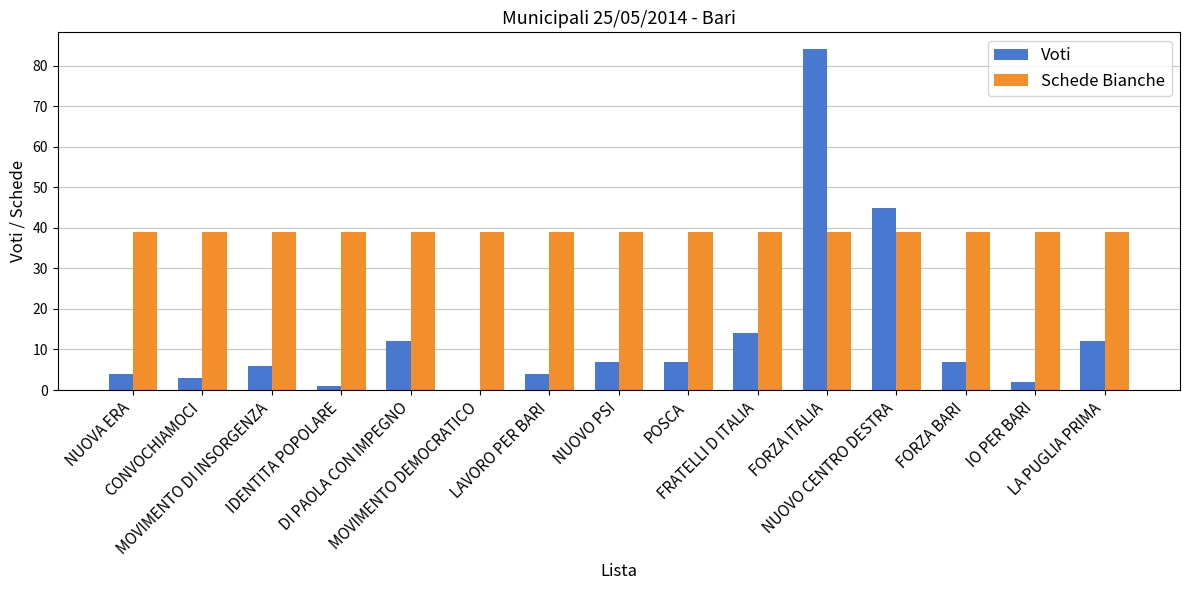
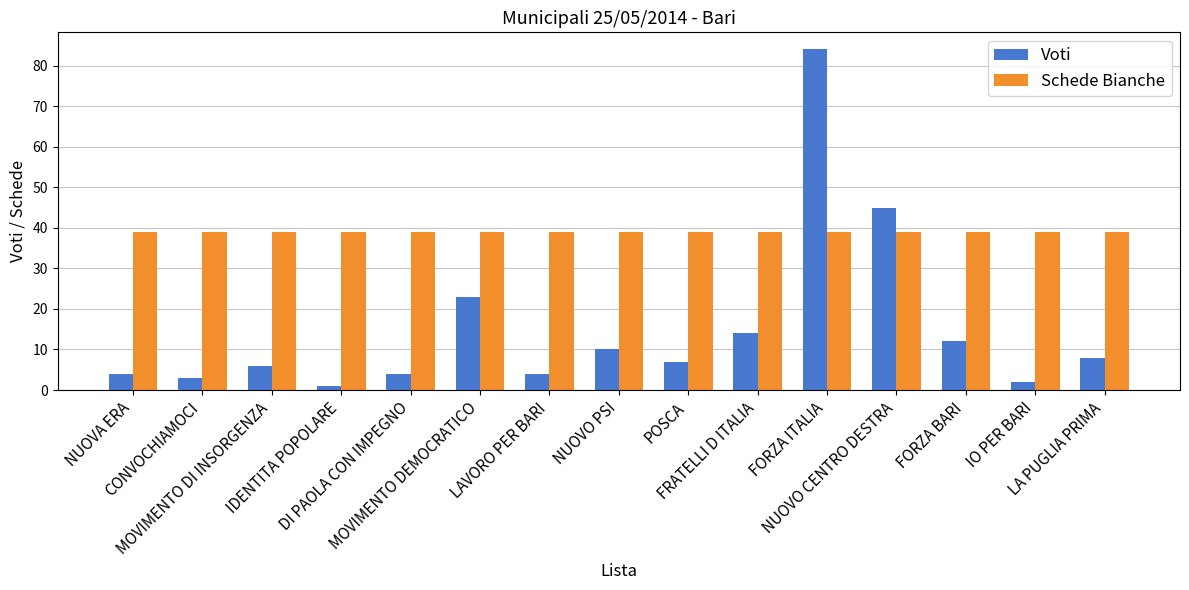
Voti, DI PAOLA CON IMPEGNO: 12 -> 4
Voti, MOVIMENTO DEMOCRATICO: 0 -> 23
Voti, NUOVO PSI: 7 -> 10
Voti, FORZA BARI: 7 -> 12
Voti, LA PUGLIA PRIMA: 12 -> 8
